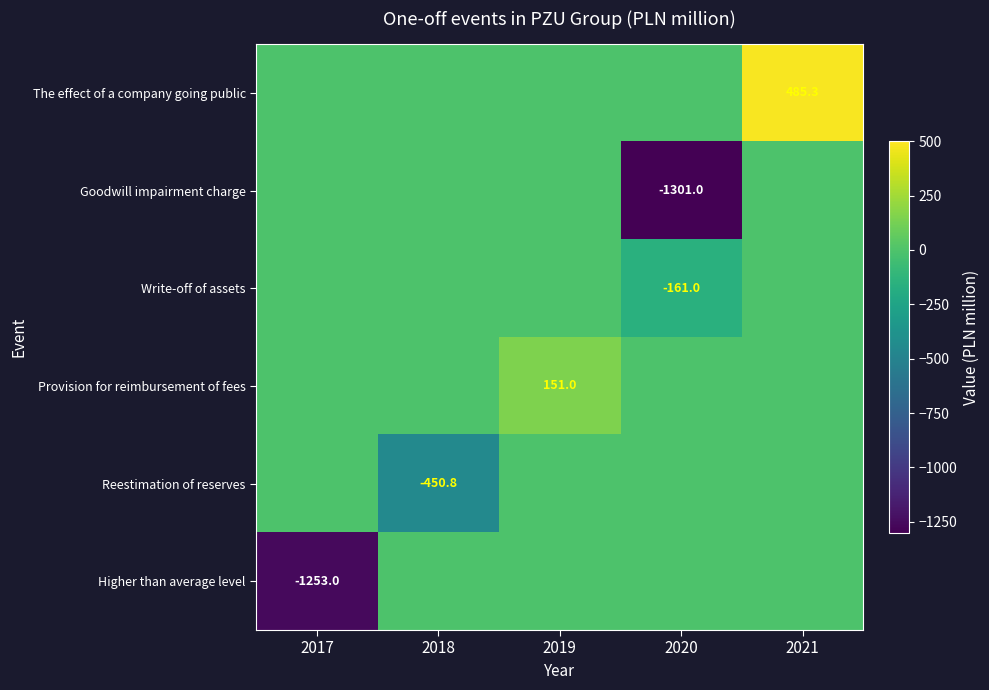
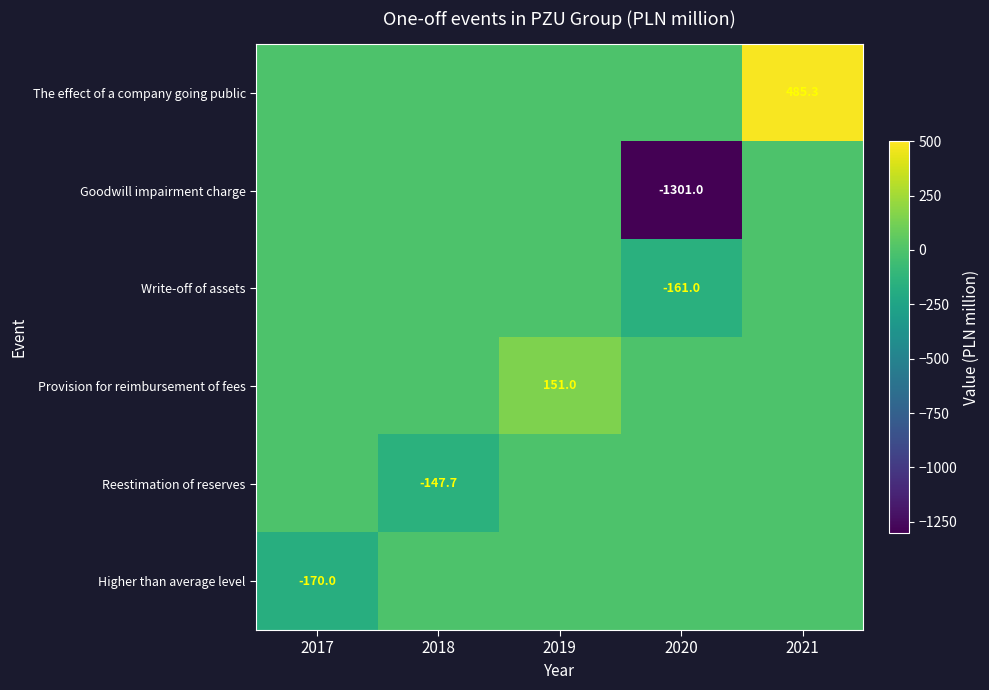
Reestimation of reserves, 2018: -450.8 -> -147.7
Higher than average level, 2017: -1253.0 -> -170.0
